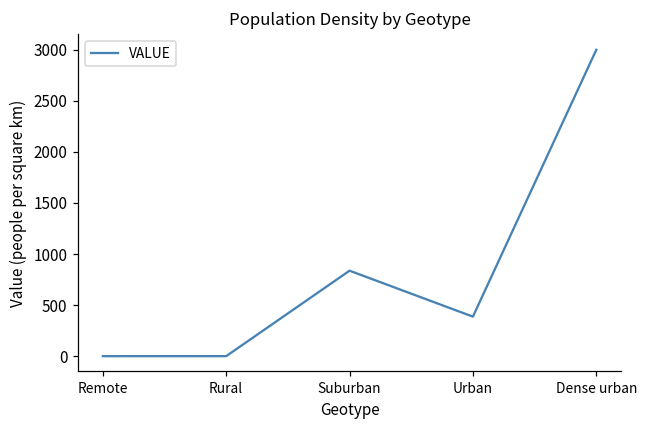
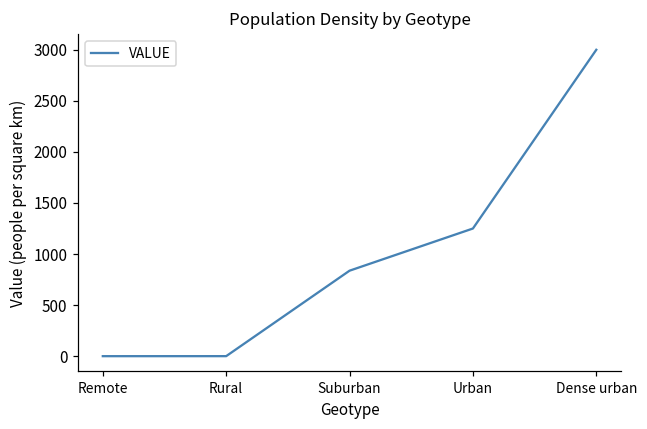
Urban: 400 -> 1300
